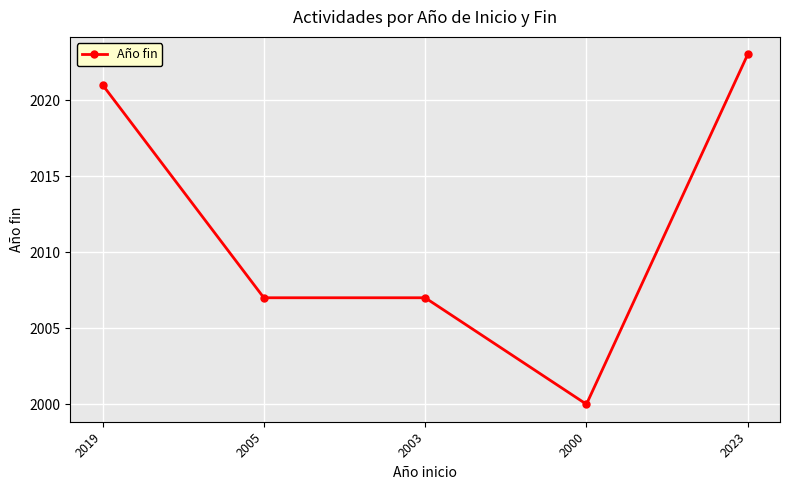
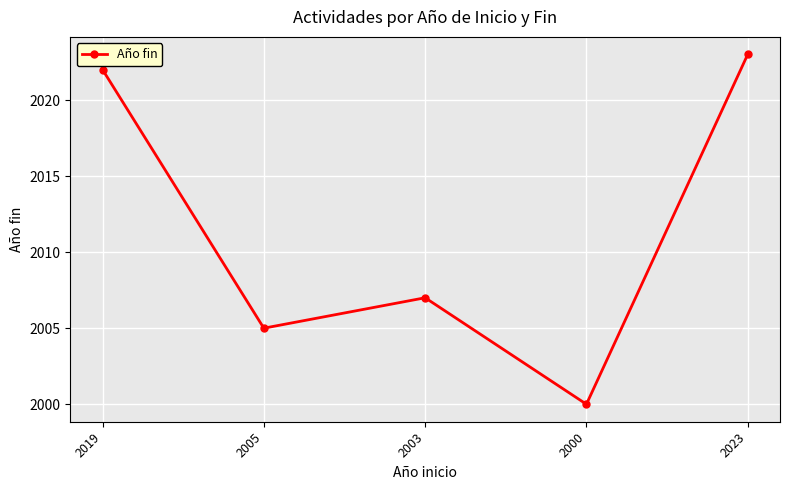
2019: 2021 -> 2022
2005: 2007 -> 2005
